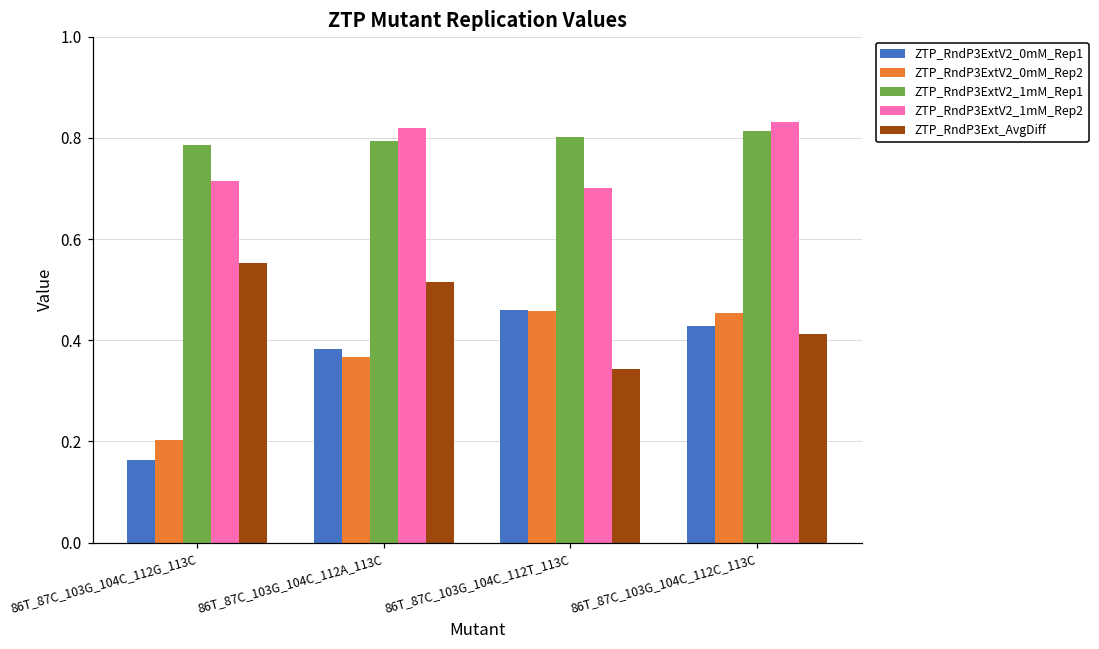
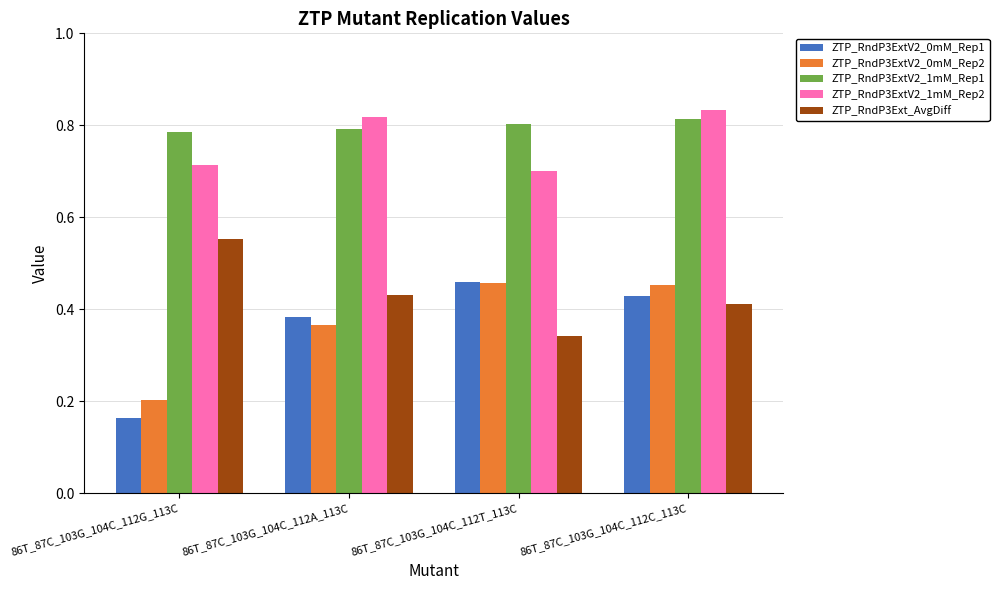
ZTP_RndP3Ext_AvgDiff, 86T_87C_103G_104C_112A_113C: 0.52 -> 0.43
